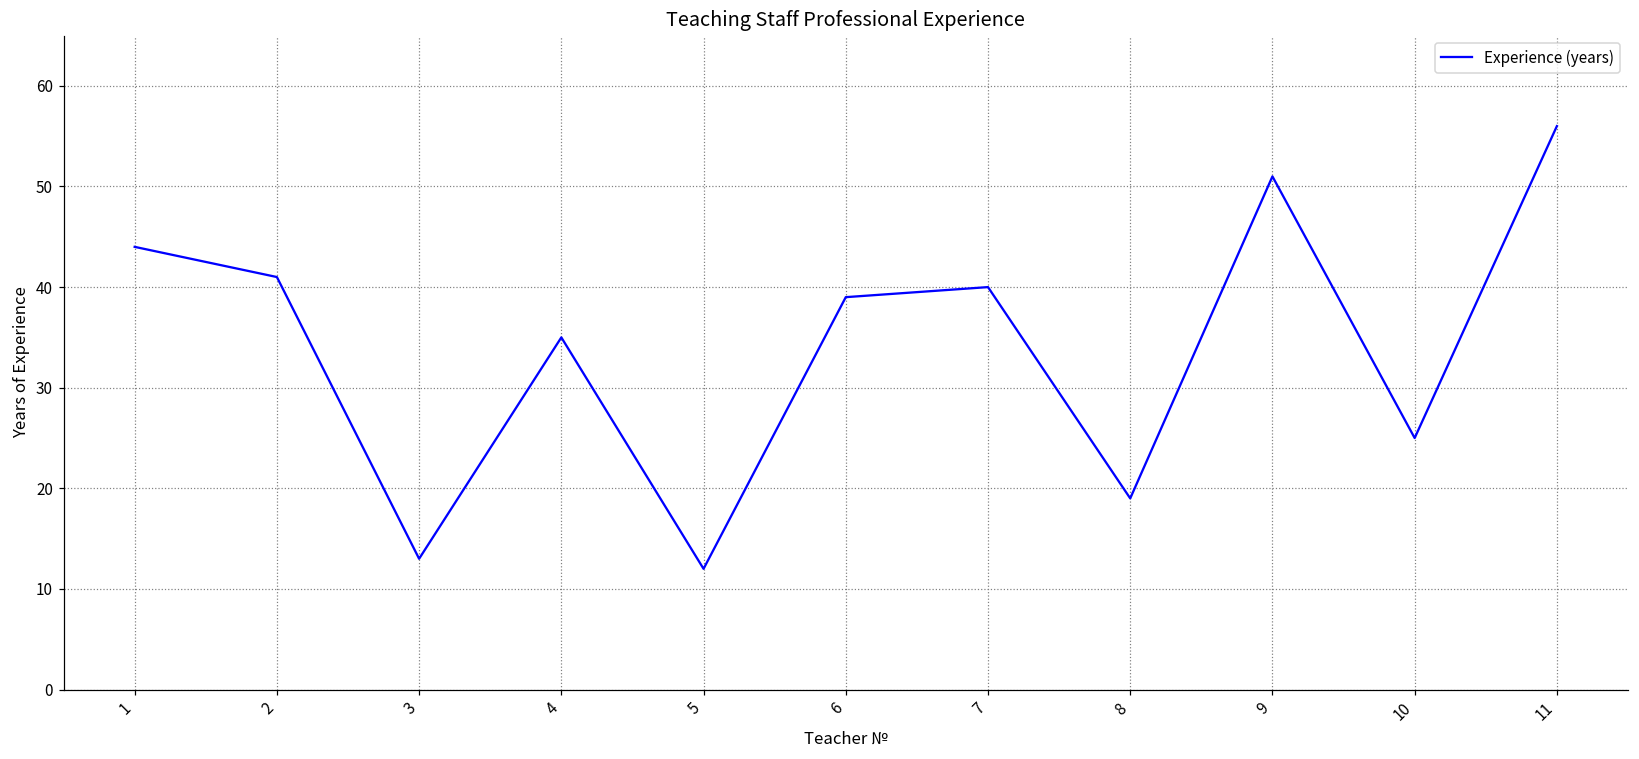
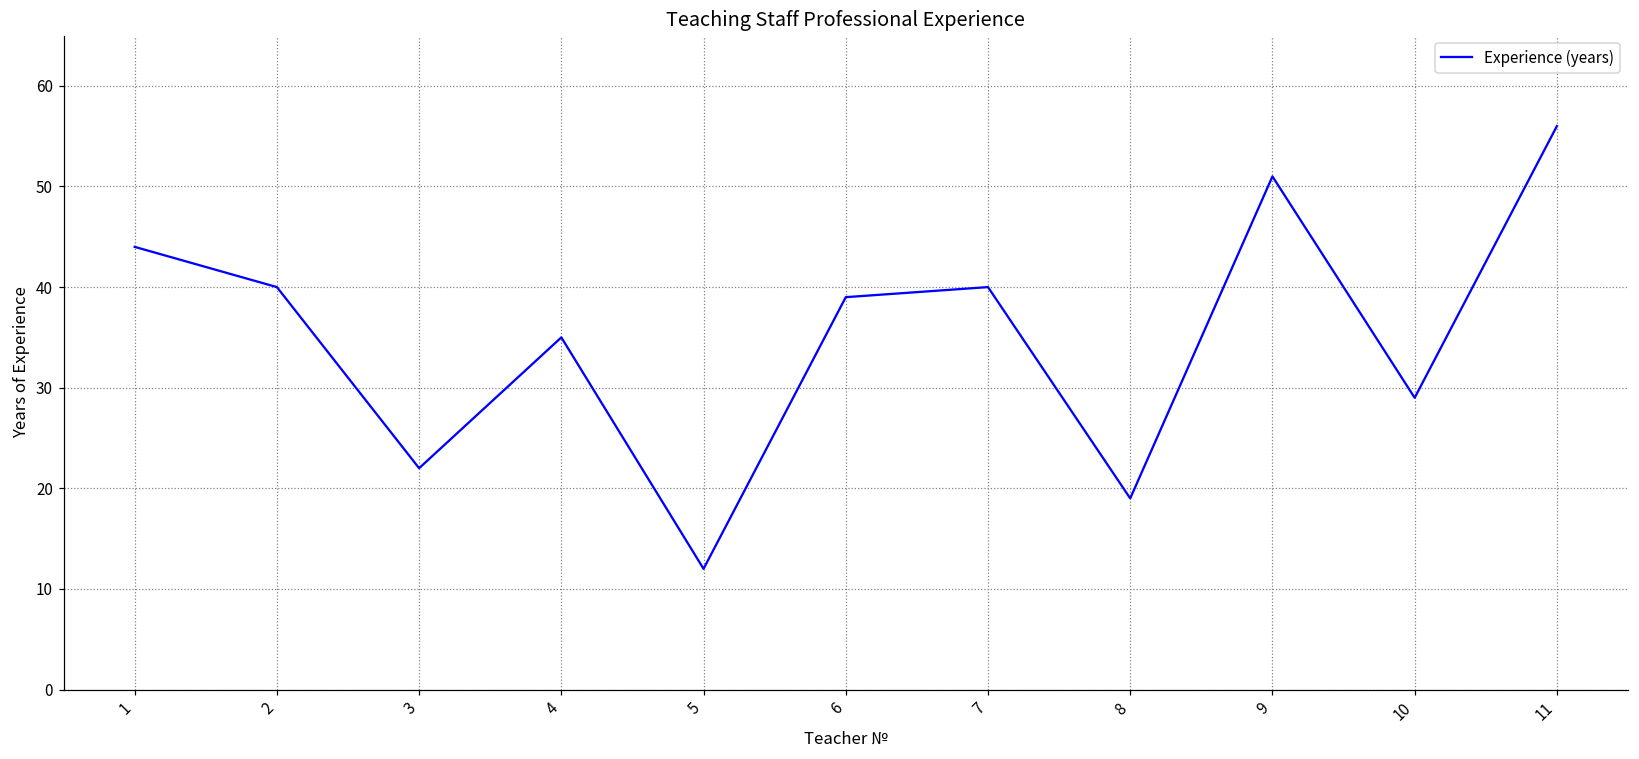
2: 41 -> 40
3: 13 -> 22
10: 25 -> 29
